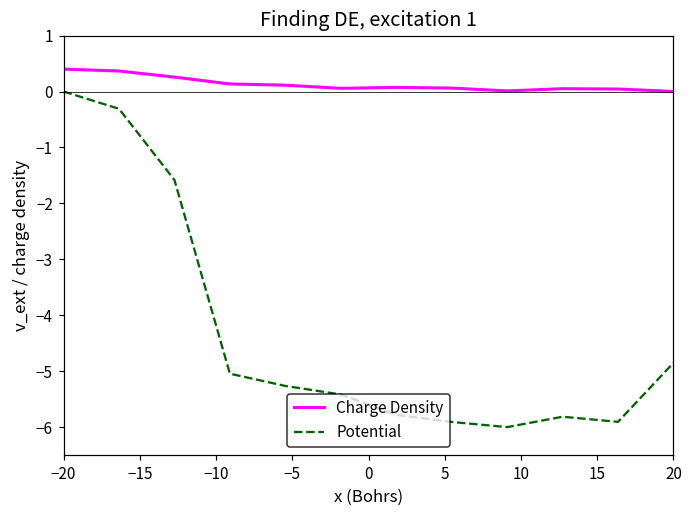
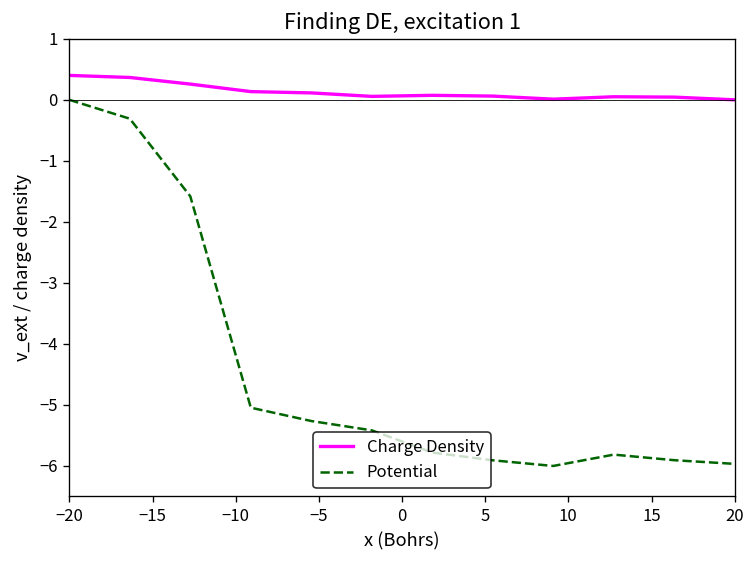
Potential, 20: -4.9 -> -6.0
